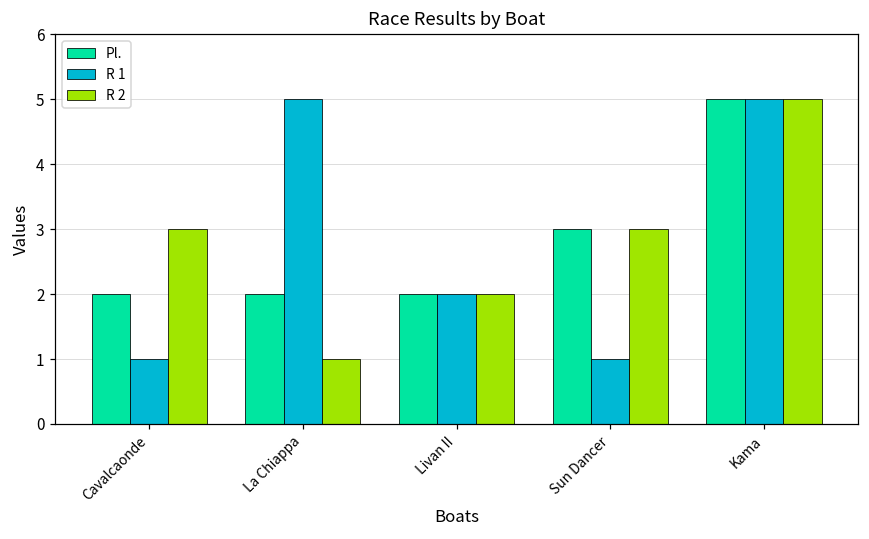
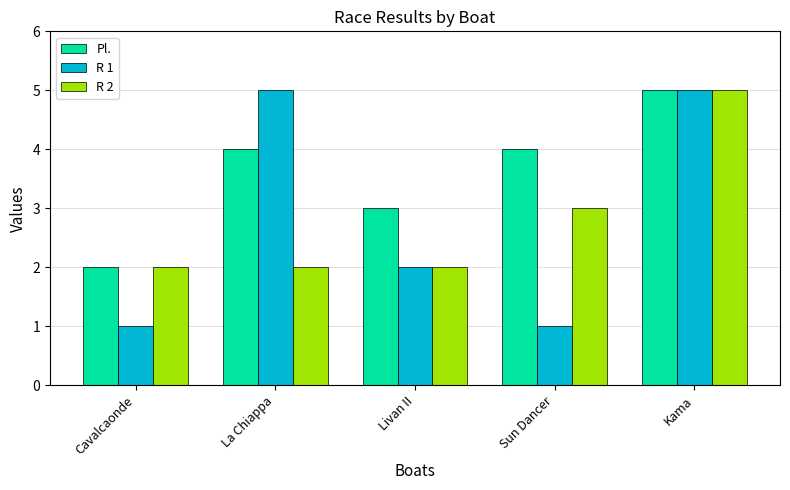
R 2, Cavalcaonde: 3 -> 2
Pl., La Chiappa: 2 -> 4
R 2, La Chiappa: 1 -> 2
Pl., Livan II: 2 -> 3
Pl., Sun Dancer: 3 -> 4
